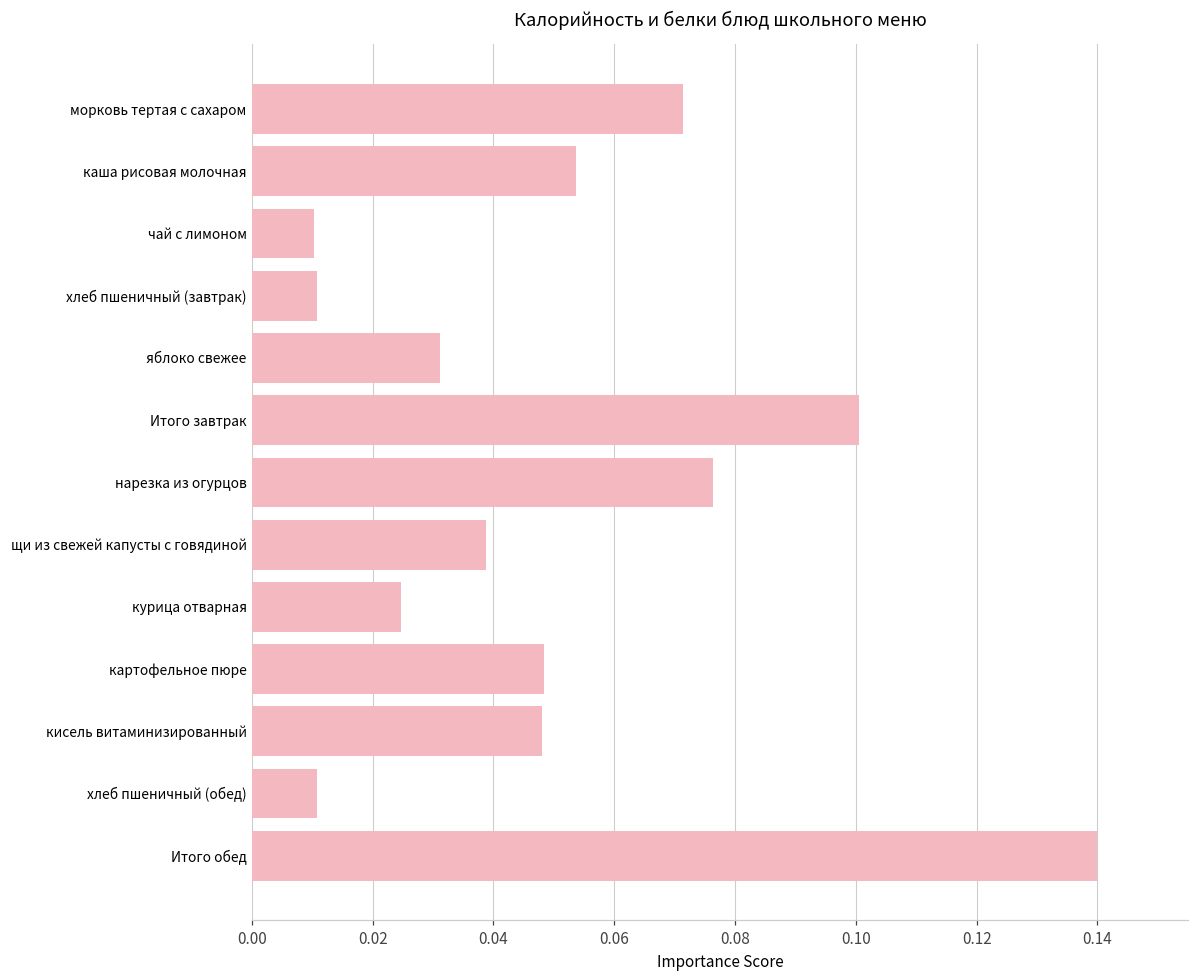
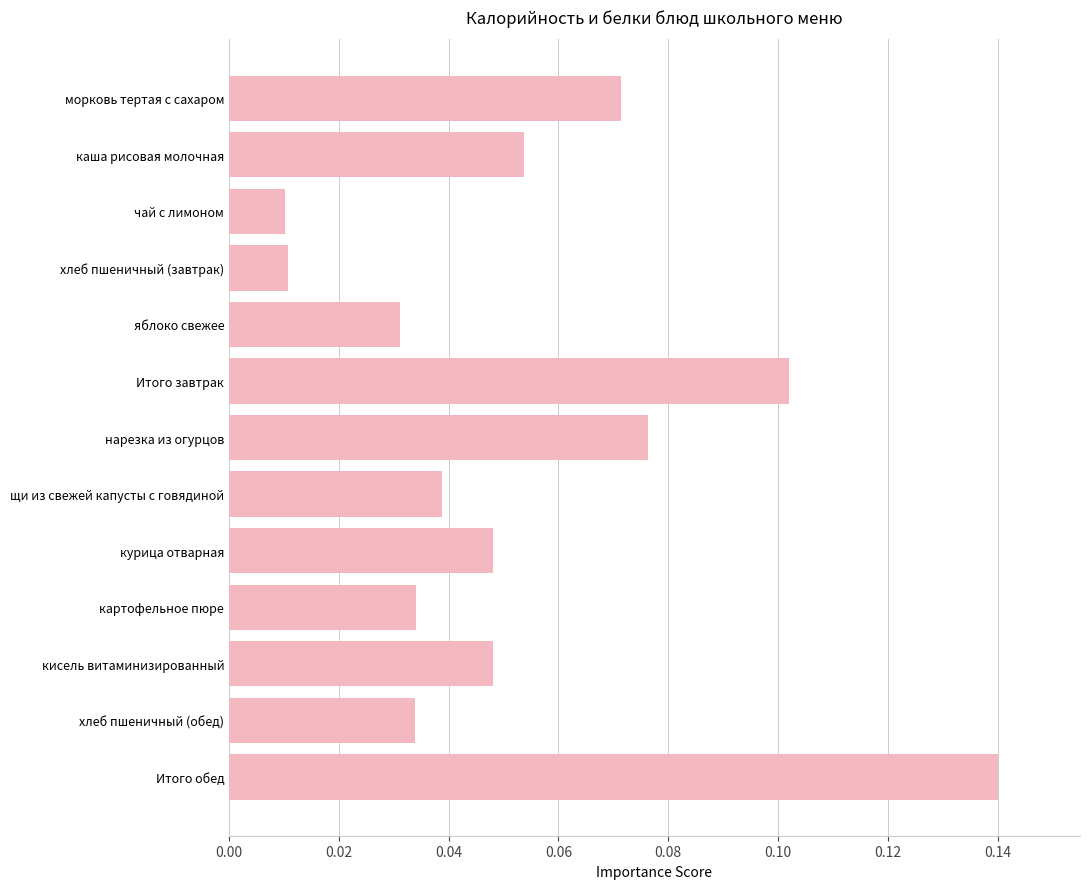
Итого завтрак: 0.100 -> 0.102
курица отварная: 0.025 -> 0.048
картофельное пюре: 0.048 -> 0.034
хлеб пшеничный (обед): 0.011 -> 0.034
